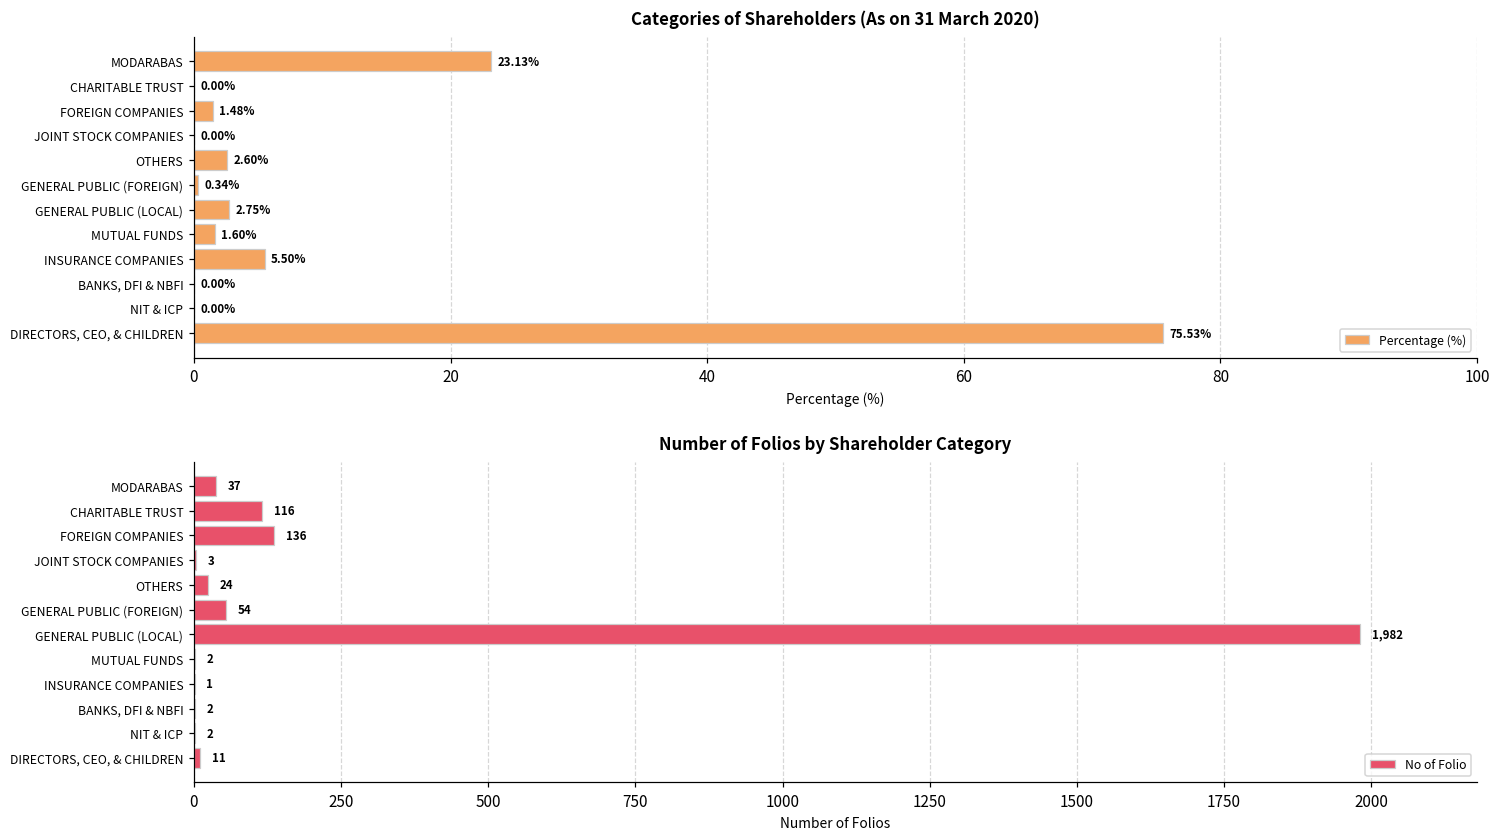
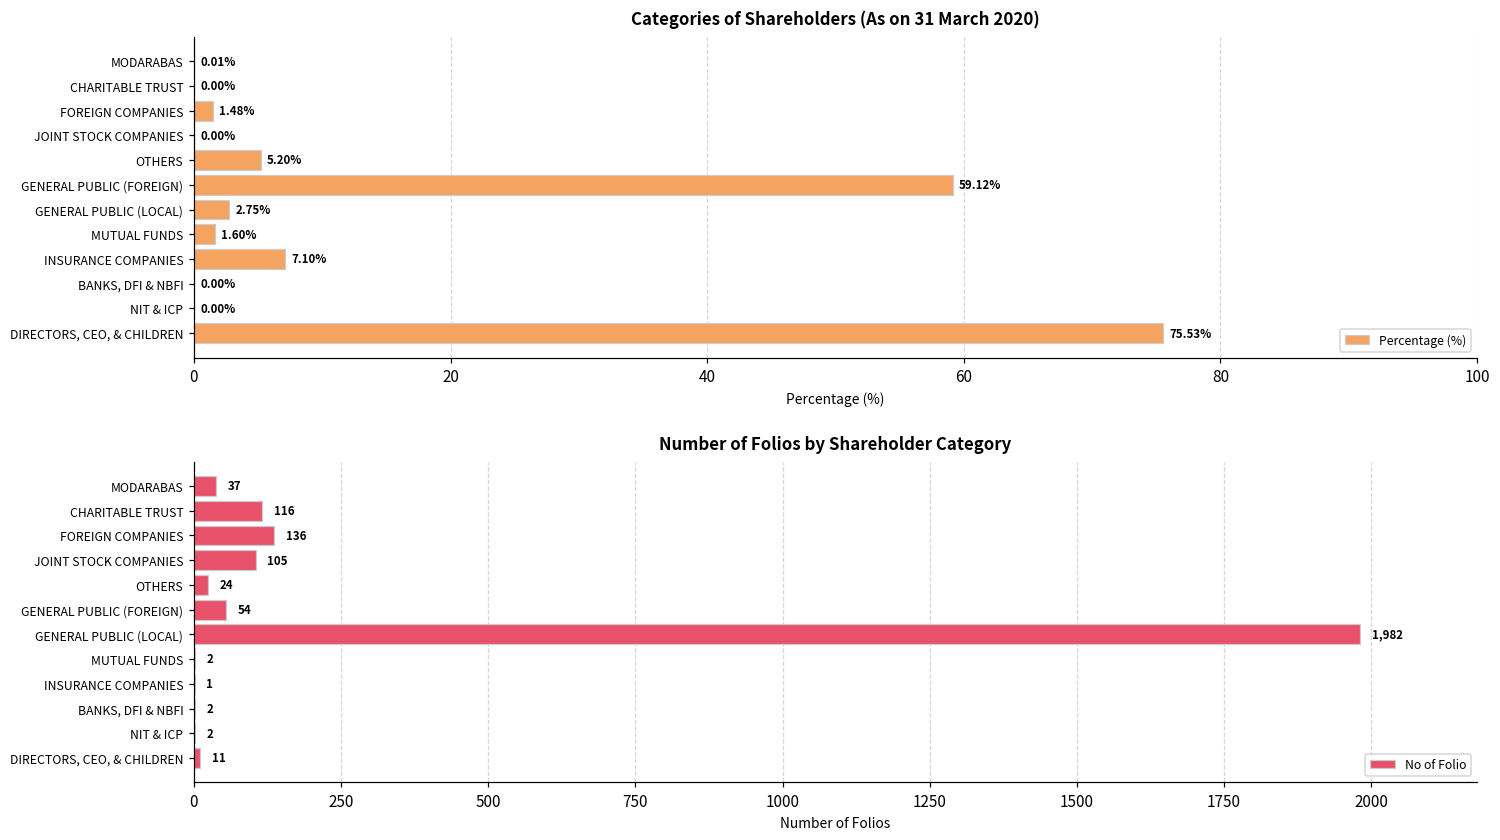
Categories of Shareholders (As on 31 March 2020), MODARABAS: 23.13% -> 0.01%
Categories of Shareholders (As on 31 March 2020), OTHERS: 2.60% -> 5.20%
Categories of Shareholders (As on 31 March 2020), GENERAL PUBLIC (FOREIGN): 0.34% -> 59.12%
Categories of Shareholders (As on 31 March 2020), INSURANCE COMPANIES: 5.50% -> 7.10%
Number of Folios by Shareholder Category, JOINT STOCK COMPANIES: 3 -> 105
